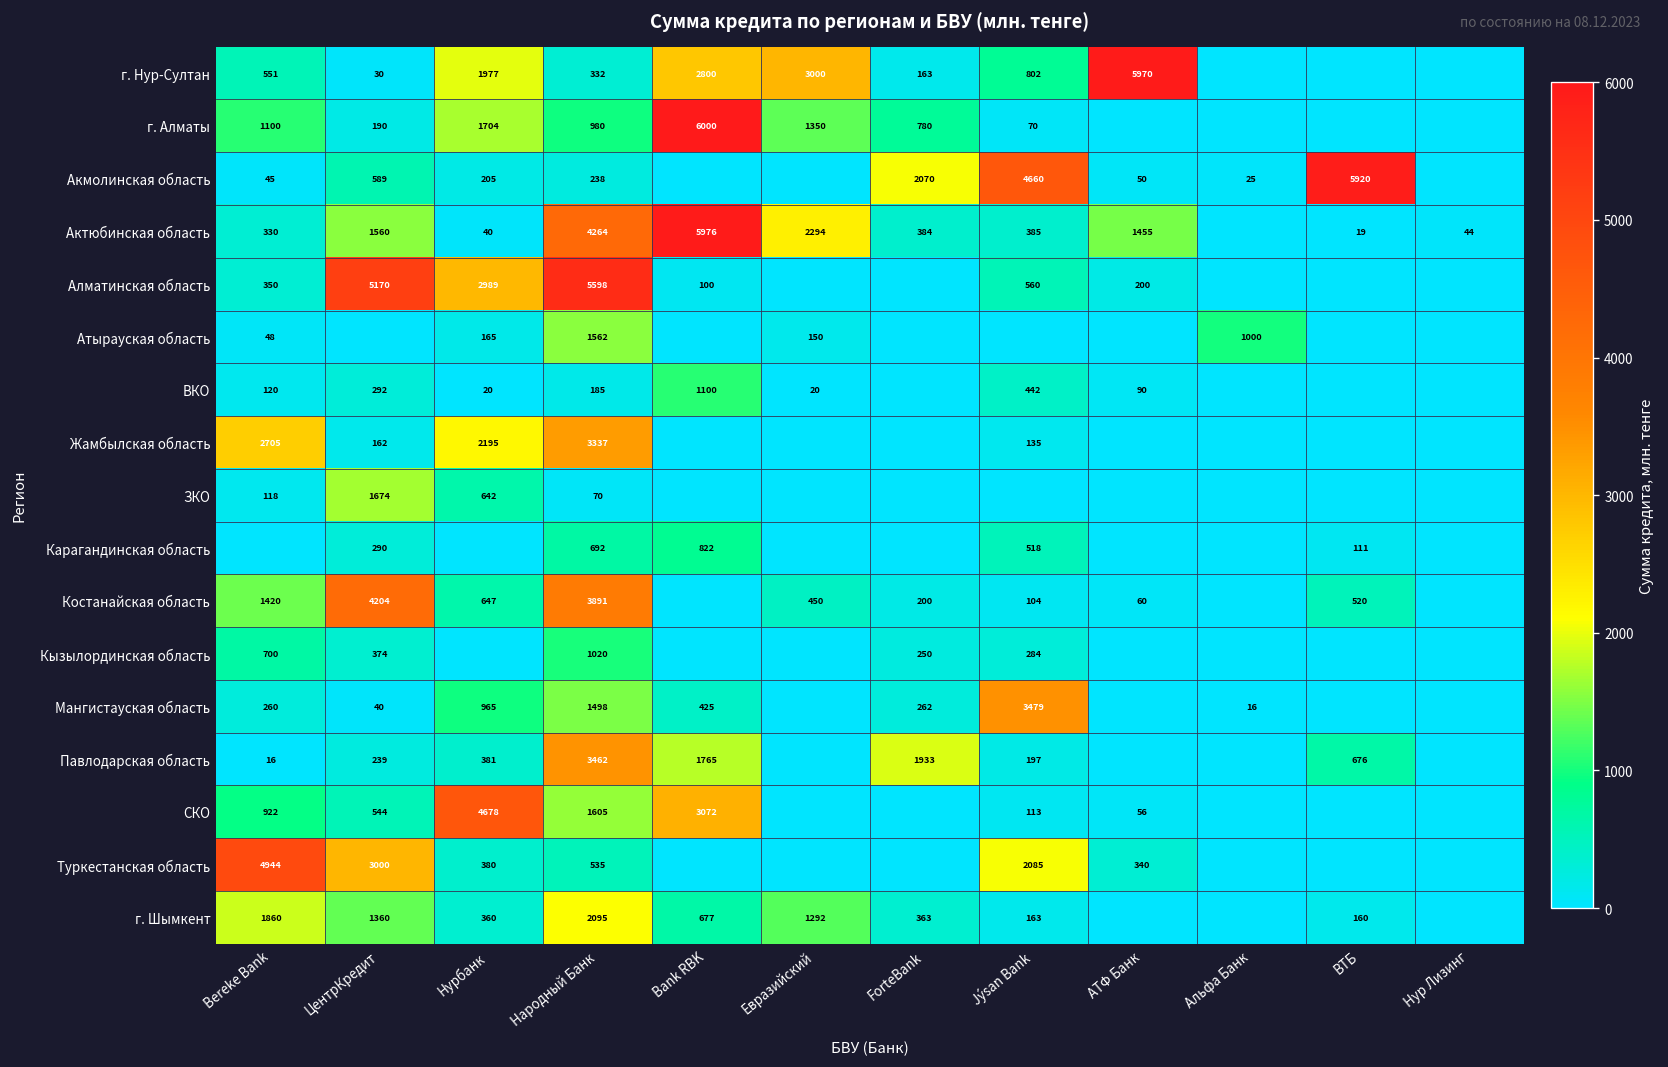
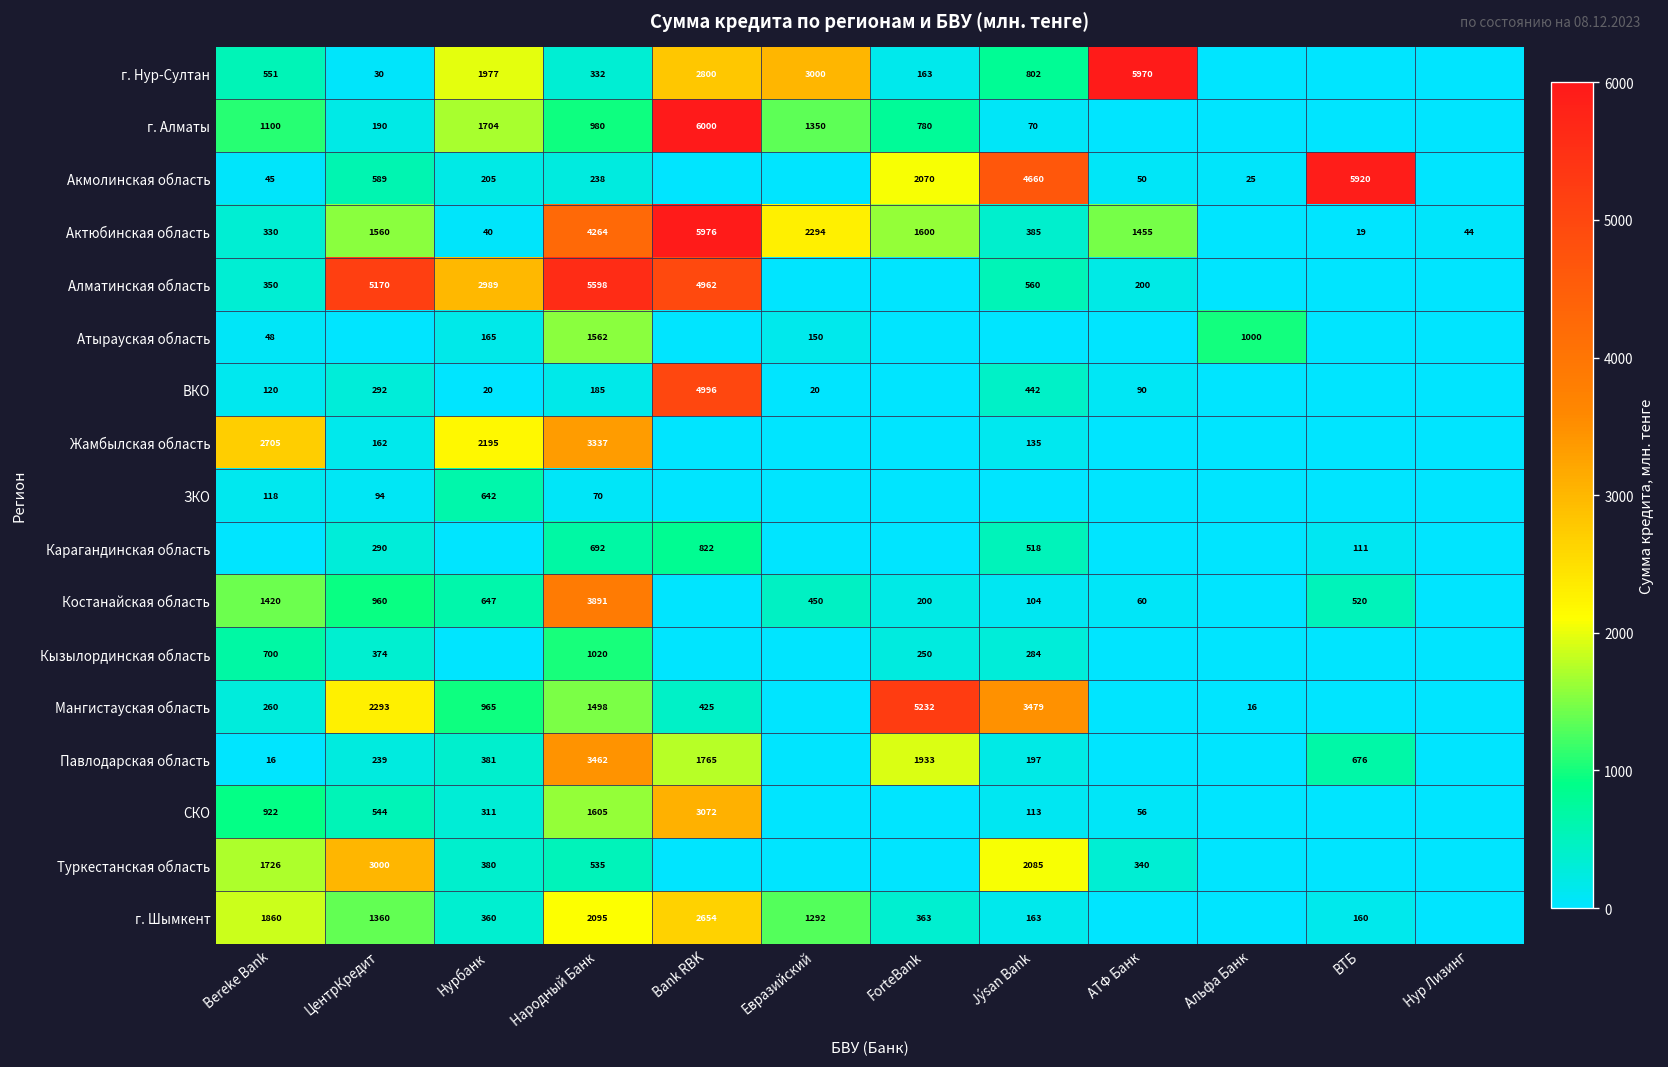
Актюбинская область, ForteBank: 384 -> 1600
Алматинская область, Bank RBK: 100 -> 4962
ВКО, Bank RBK: 1100 -> 4996
ЗКО, ЦентрКредит: 1674 -> 94
Костанайская область, ЦентрКредит: 4204 -> 960
Мангистауская область, ЦентрКредит: 40 -> 2293
Мангистауская область, ForteBank: 262 -> 5232
СКО, Нурбанк: 4678 -> 311
Туркестанская область, Bereke Bank: 4944 -> 1726
г. Шымкент, Bank RBK: 677 -> 2654
